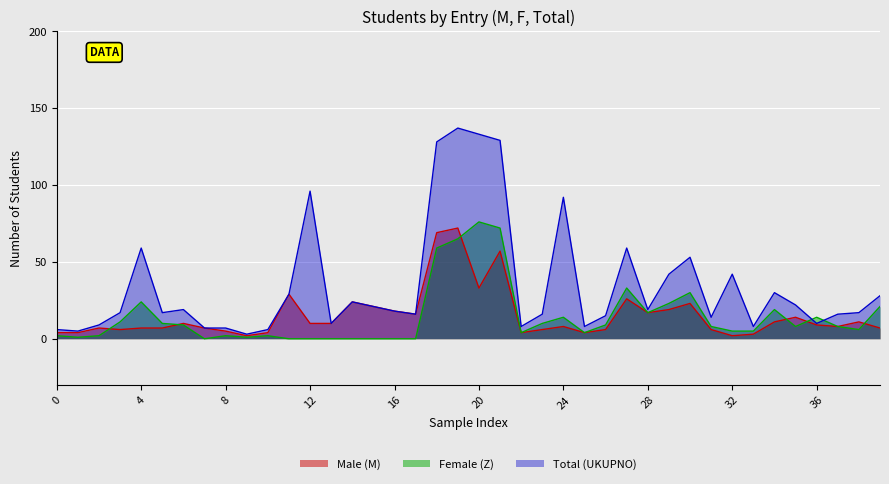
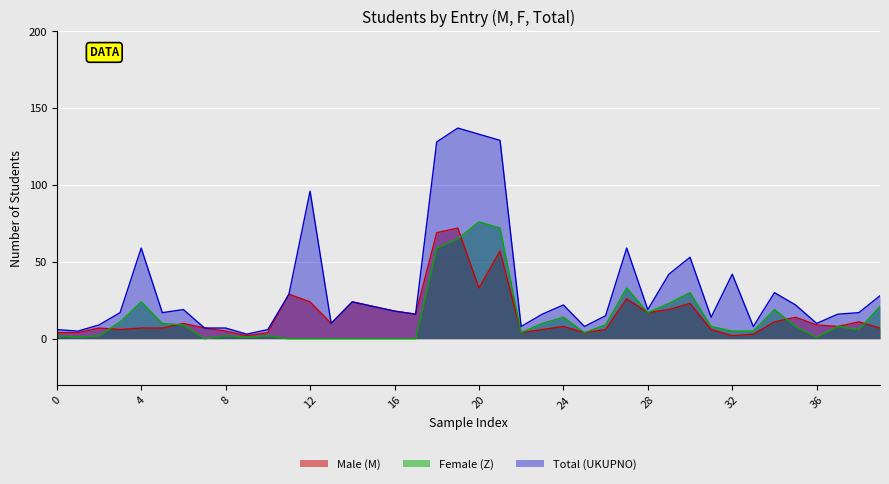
Male (M), 12: 10 -> 24
Total (UKUPNO), 24: 92 -> 22
Female (Z), 36: 14 -> 1
